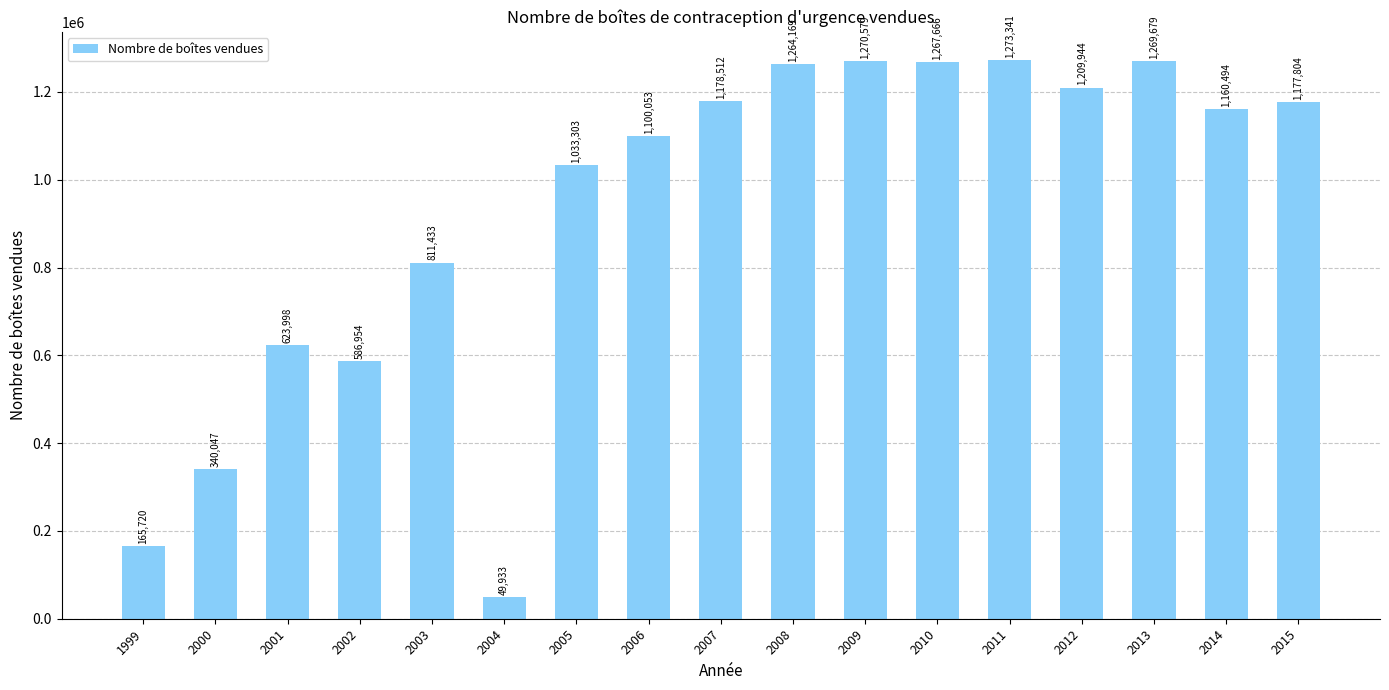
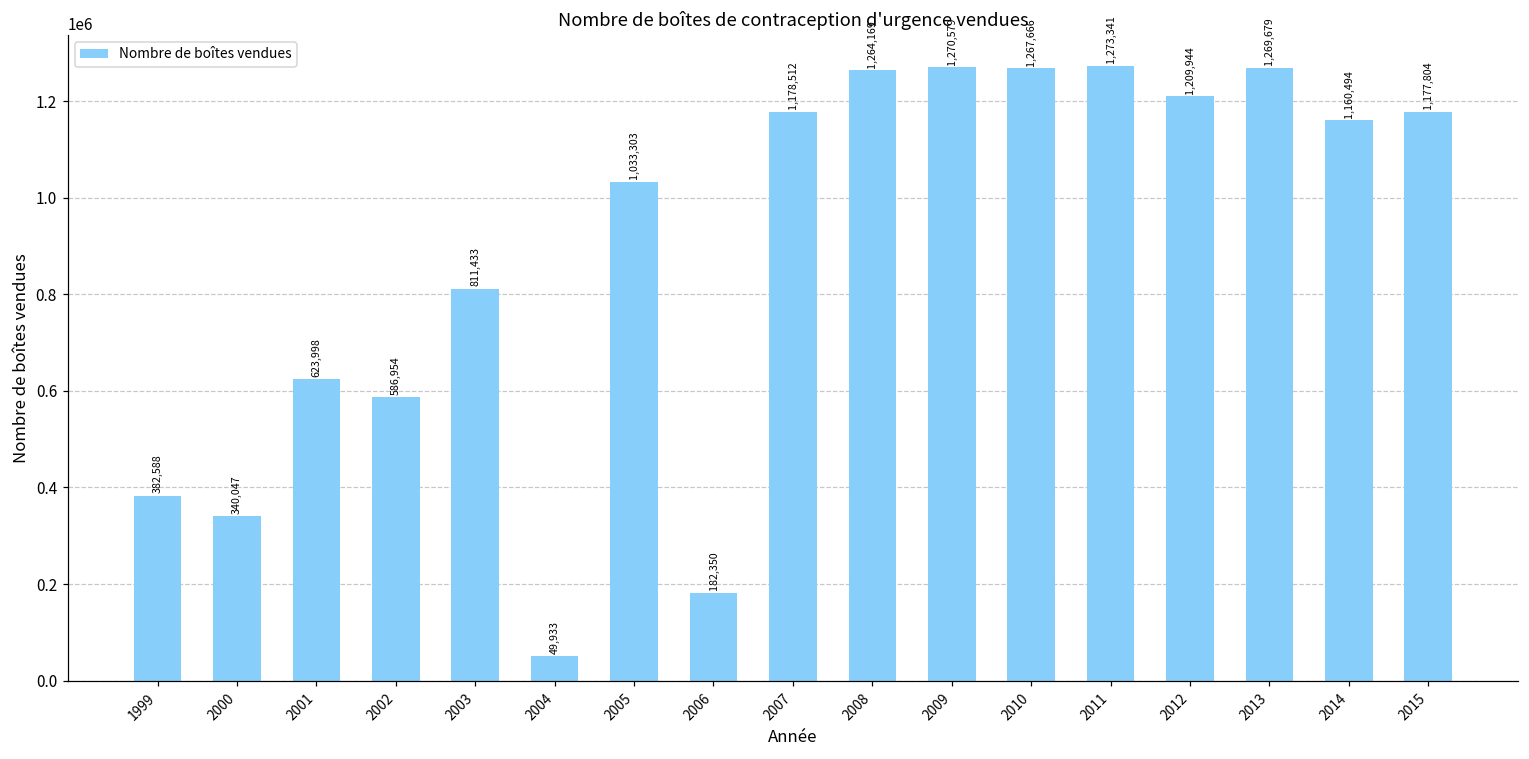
1999: 165,720 -> 382,588
2006: 1,100,053 -> 182,350
